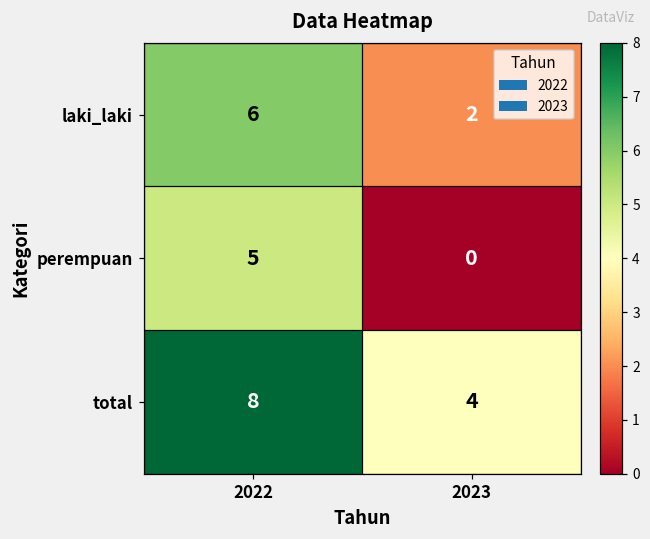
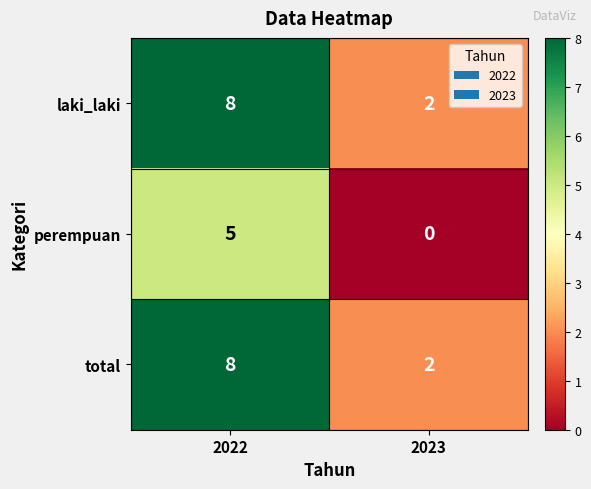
laki_laki, 2022: 6 -> 8
total, 2023: 4 -> 2
